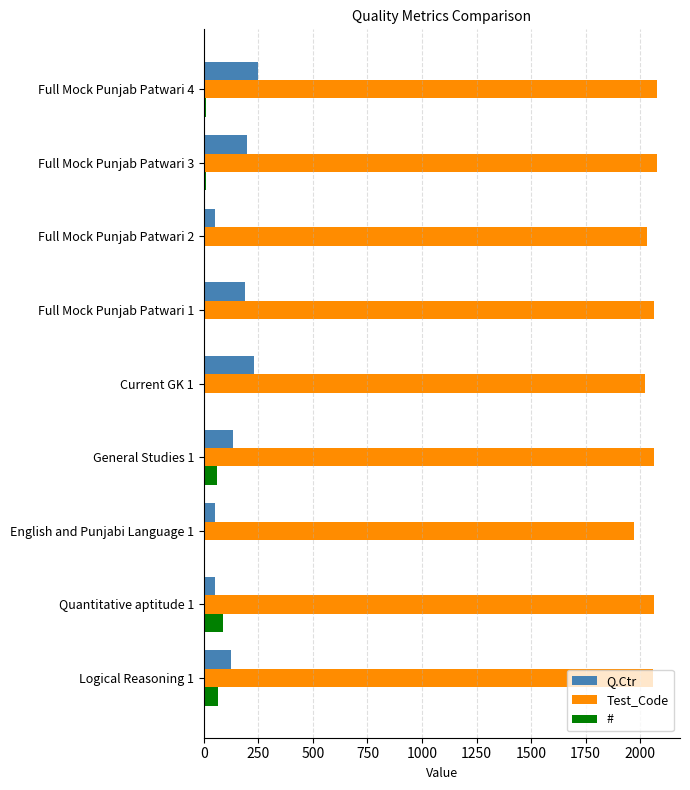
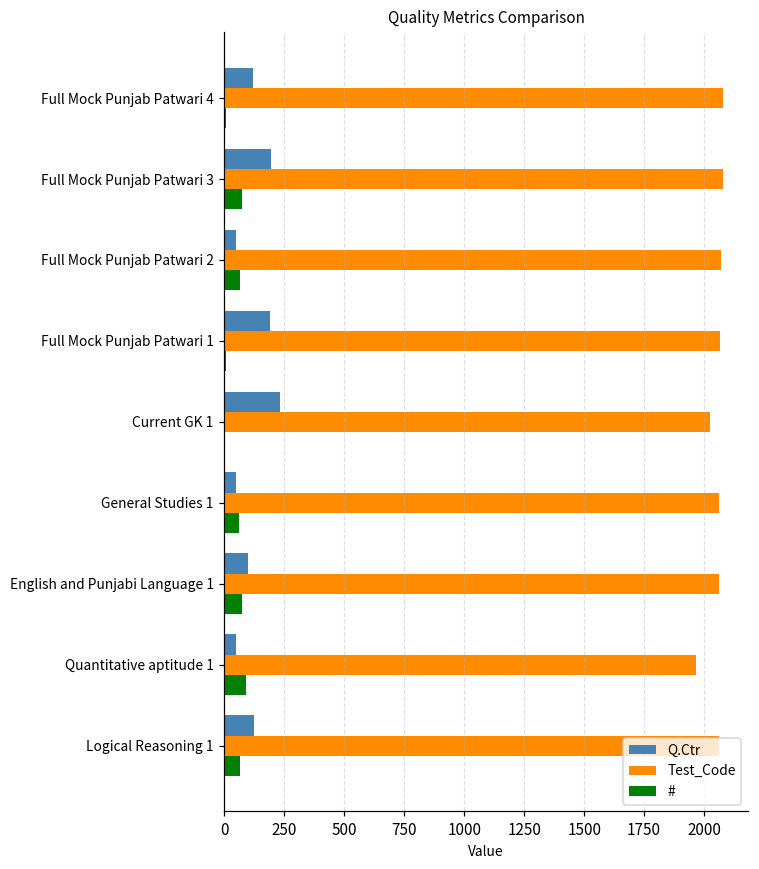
Q.Ctr, Full Mock Punjab Patwari 4: 250 -> 120
#, Full Mock Punjab Patwari 3: 10 -> 80
Test_Code, Full Mock Punjab Patwari 2: 2030 -> 2070
#, Full Mock Punjab Patwari 2: 10 -> 70
Q.Ctr, General Studies 1: 140 -> 50
Q.Ctr, English and Punjabi Language 1: 50 -> 100
Test_Code, English and Punjabi Language 1: 1970 -> 2060
#, English and Punjabi Language 1: 0 -> 70
Test_Code, Quantitative aptitude 1: 2060 -> 1970
